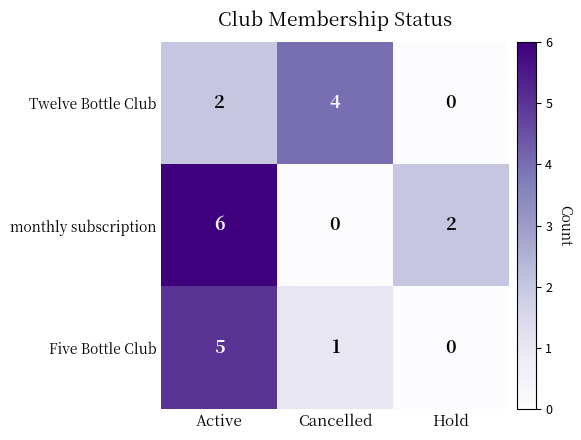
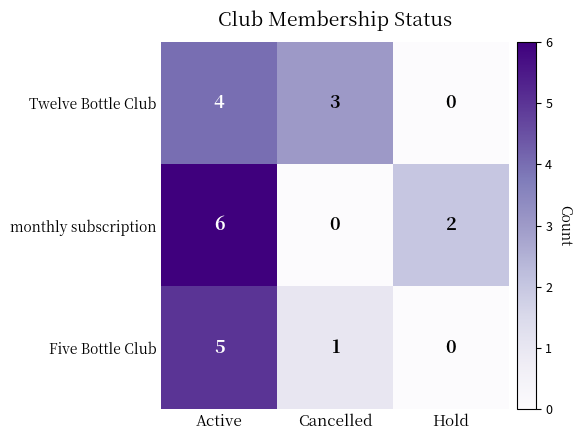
Twelve Bottle Club, Active: 2 -> 4
Twelve Bottle Club, Cancelled: 4 -> 3
